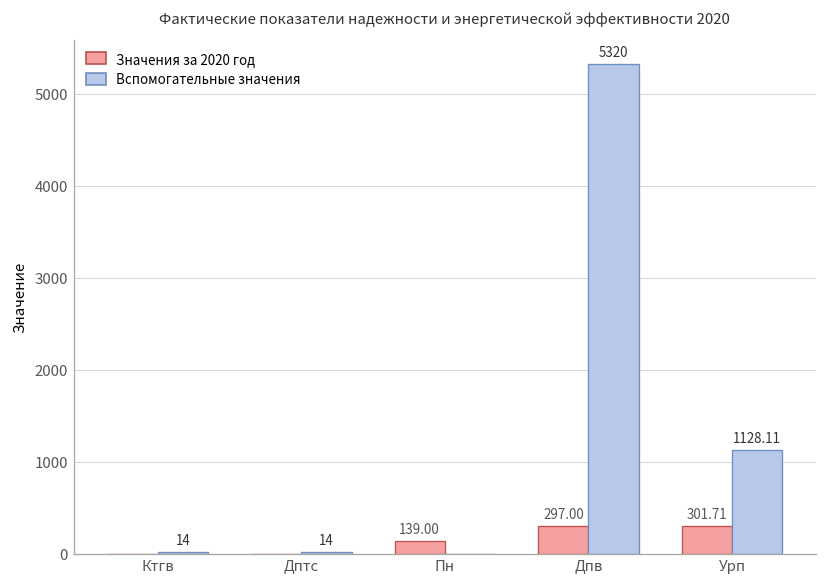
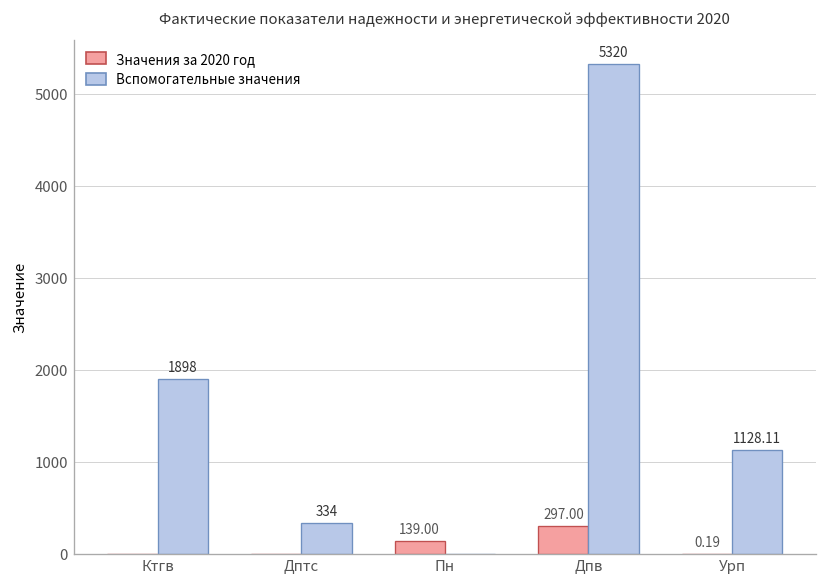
Вспомогательные значения, Ктгв: 14 -> 1898
Вспомогательные значения, Дптс: 14 -> 334
Значения за 2020 год, Урп: 301.71 -> 0.19
